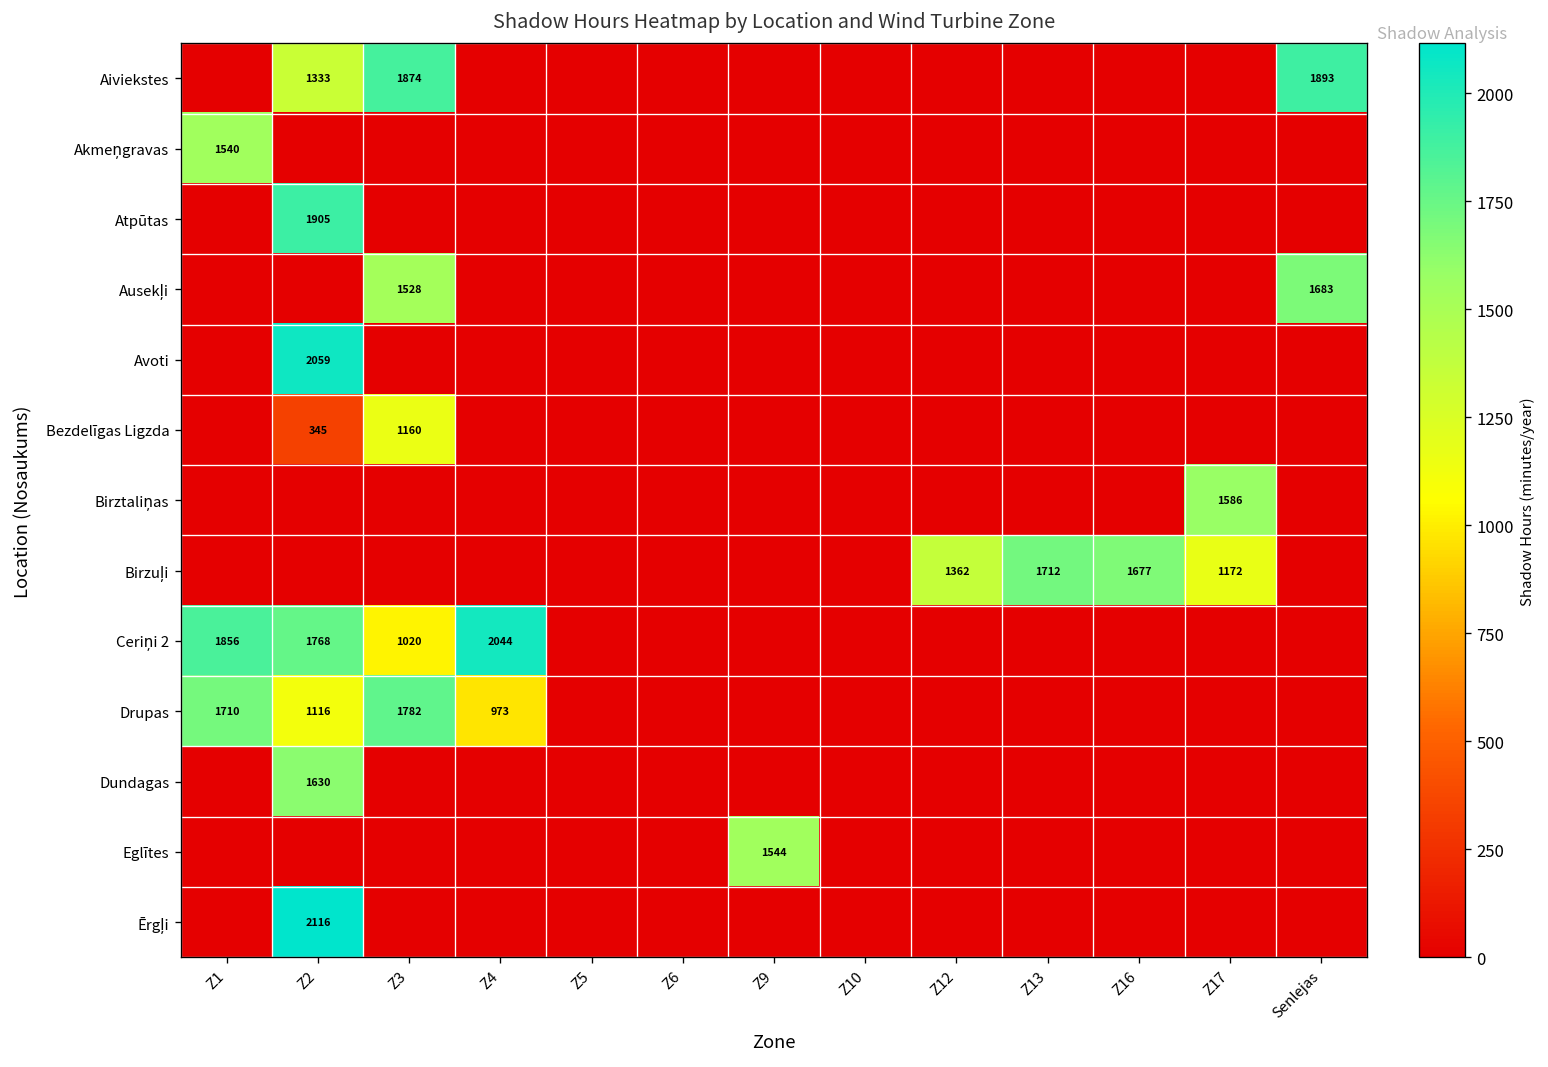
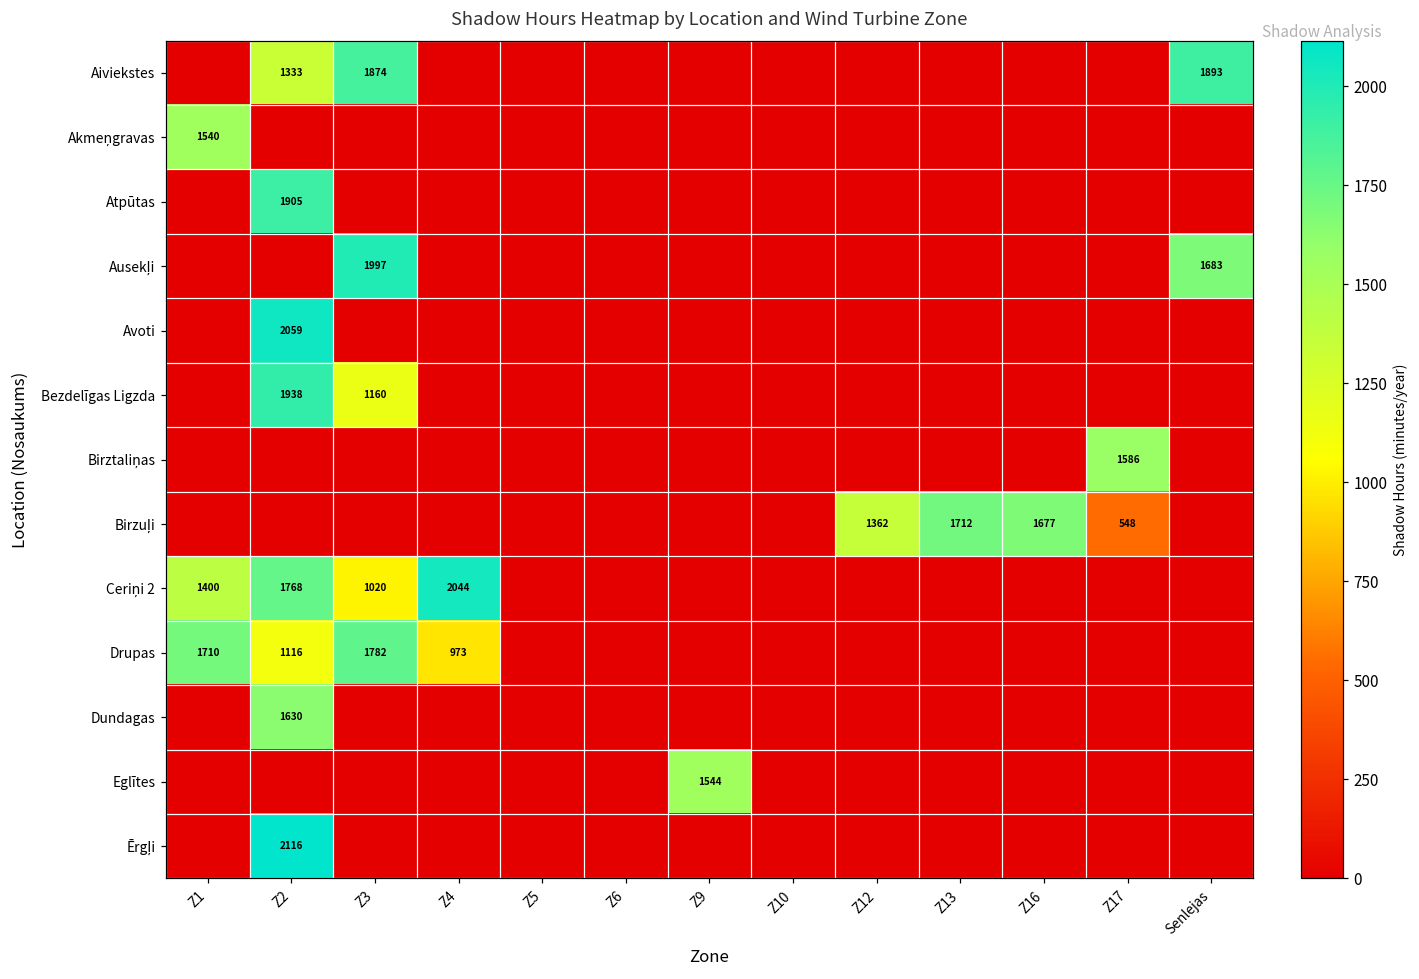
Ausekļi, Z3: 1528 -> 1997
Bezdelīgas Ligzda, Z2: 345 -> 1938
Birzuļi, Z17: 1172 -> 548
Ceriņi 2, Z1: 1856 -> 1400
